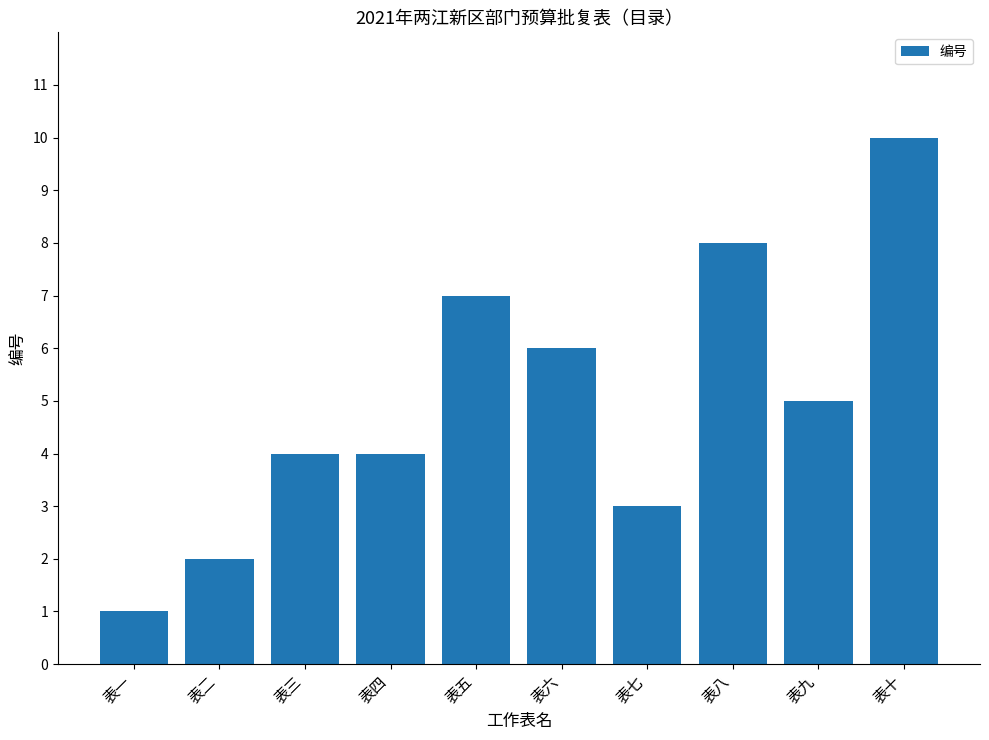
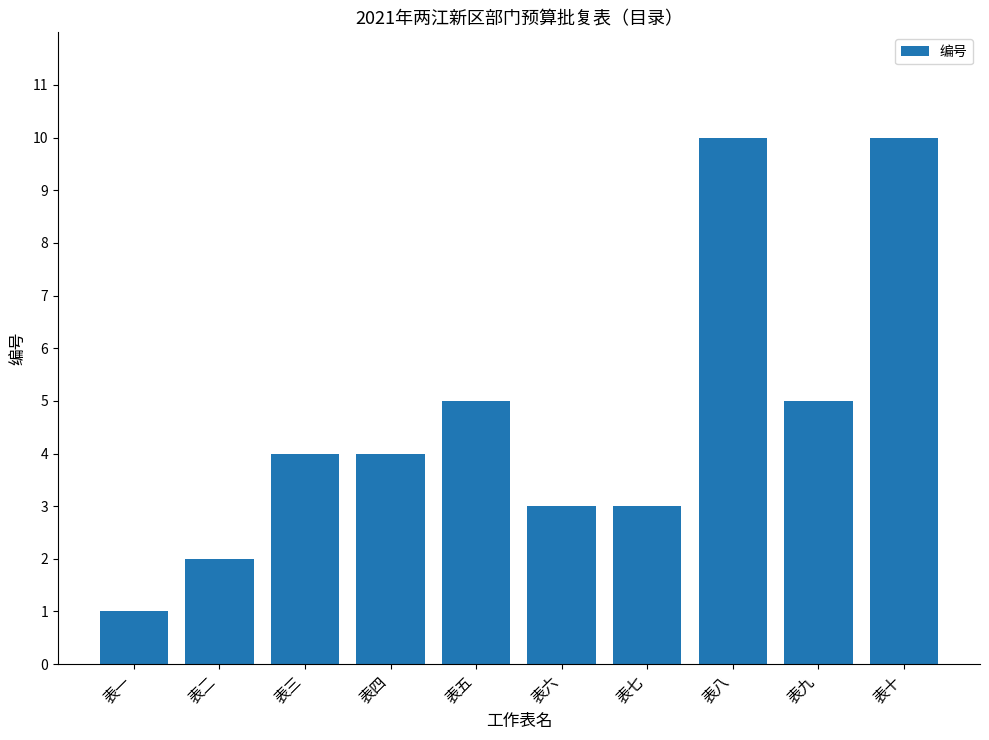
表五: 7 -> 5
表六: 6 -> 3
表八: 8 -> 10
